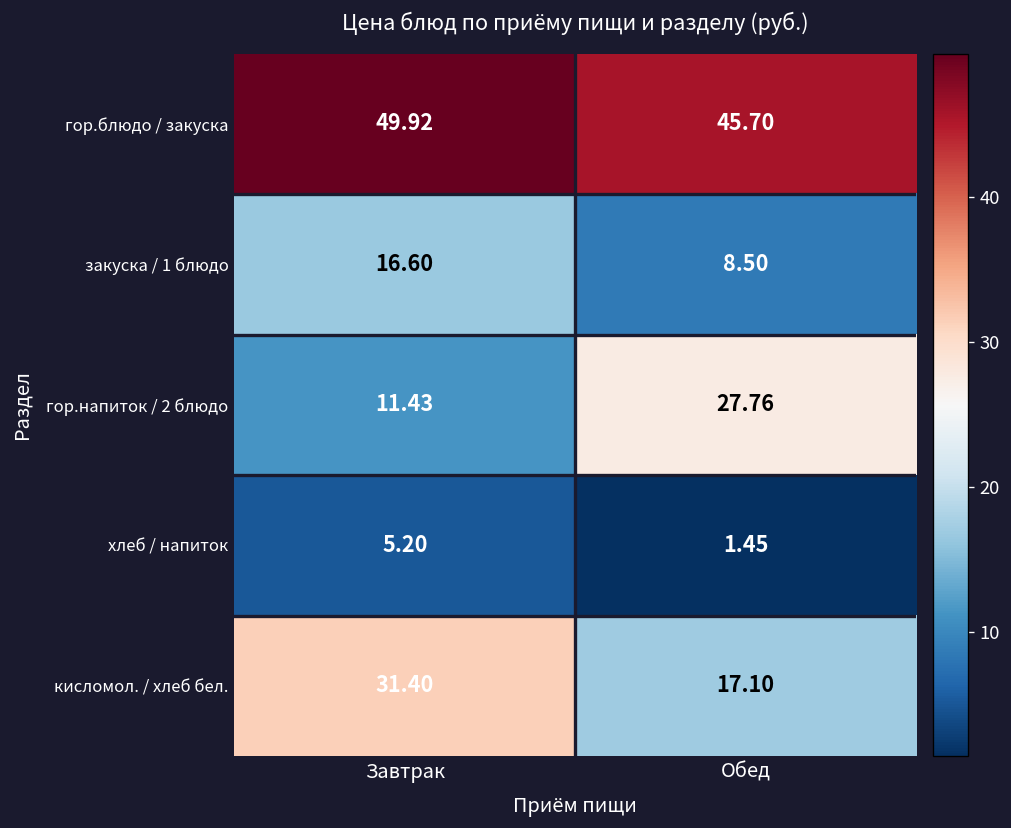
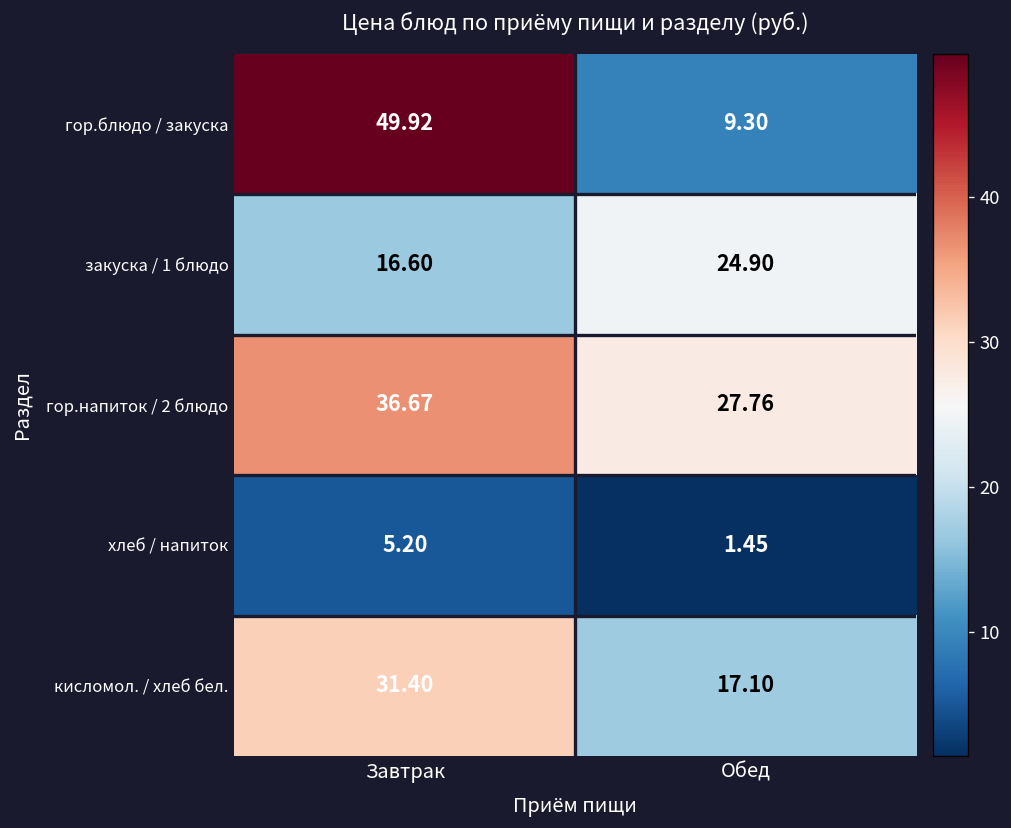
гор.блюдо / закуска, Обед: 45.70 -> 9.30
закуска / 1 блюдо, Обед: 8.50 -> 24.90
гор.напиток / 2 блюдо, Завтрак: 11.43 -> 36.67
